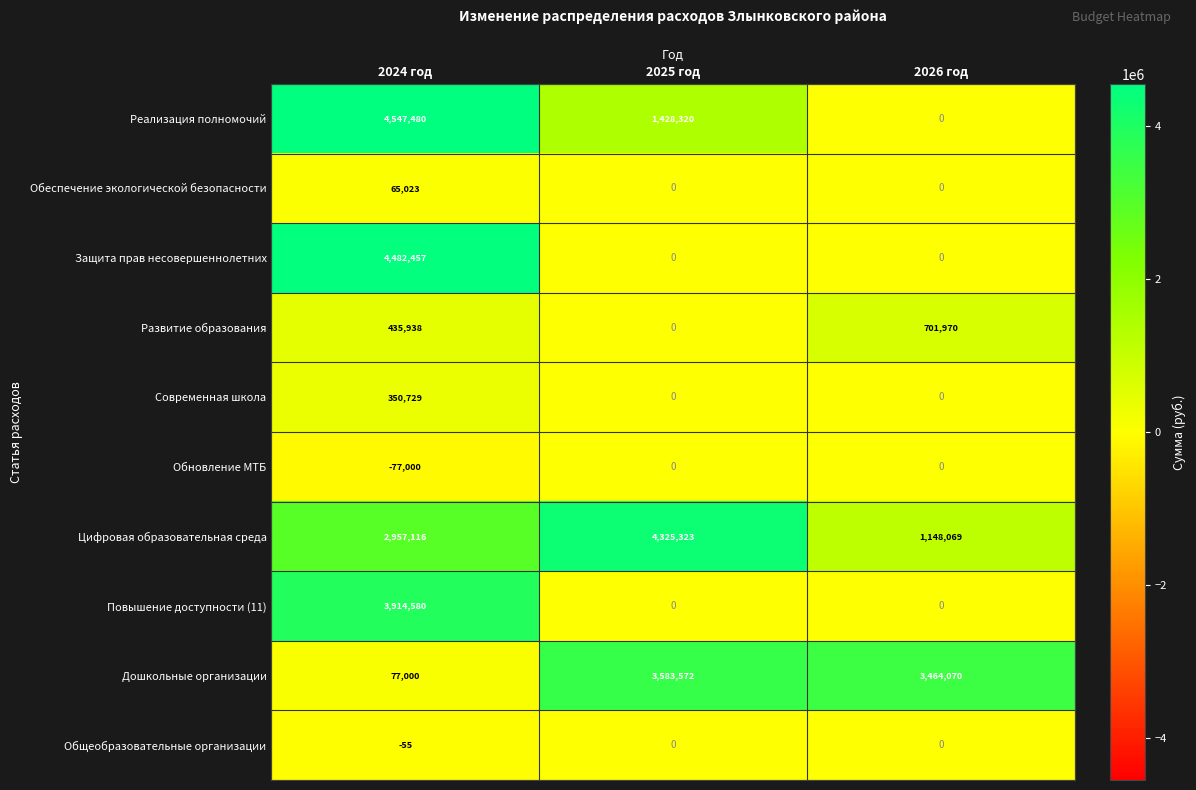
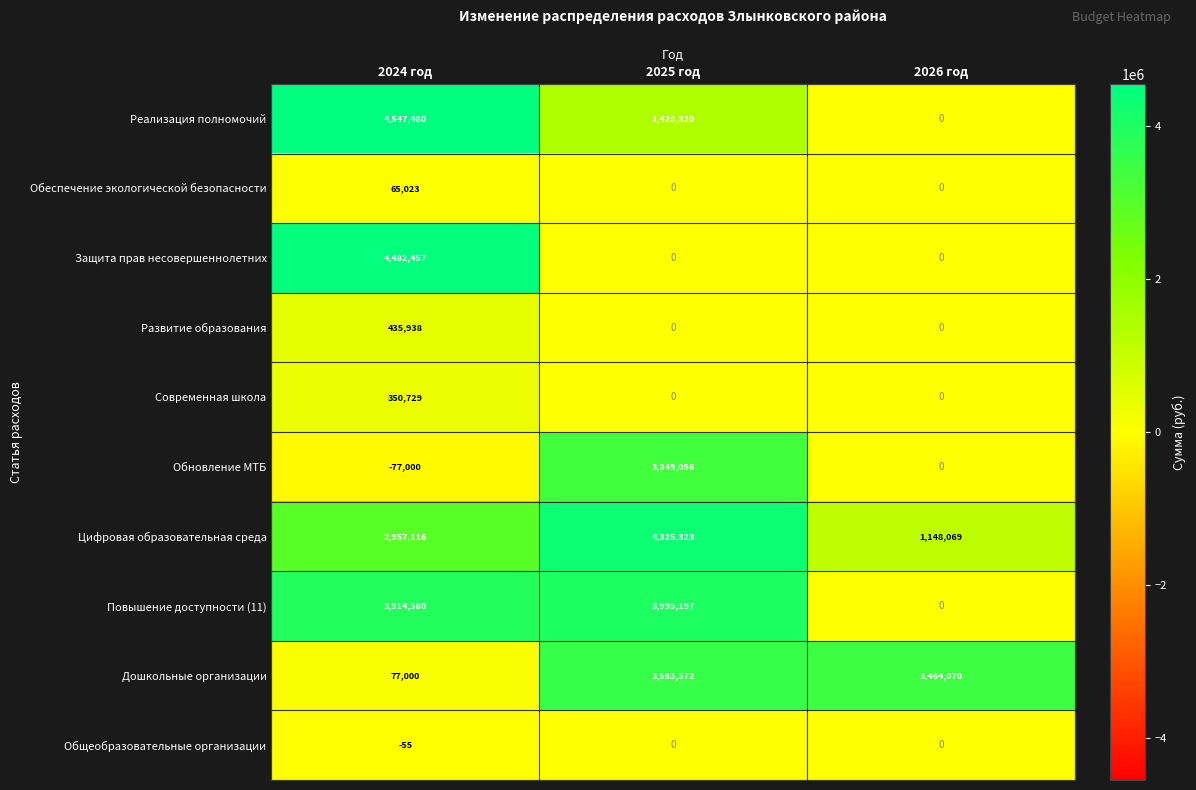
Развитие образования, 2026 год: 701,970 -> 0
Обновление МТБ, 2025 год: 0 -> 3,349,056
Повышение доступности (11), 2025 год: 0 -> 3,995,197
